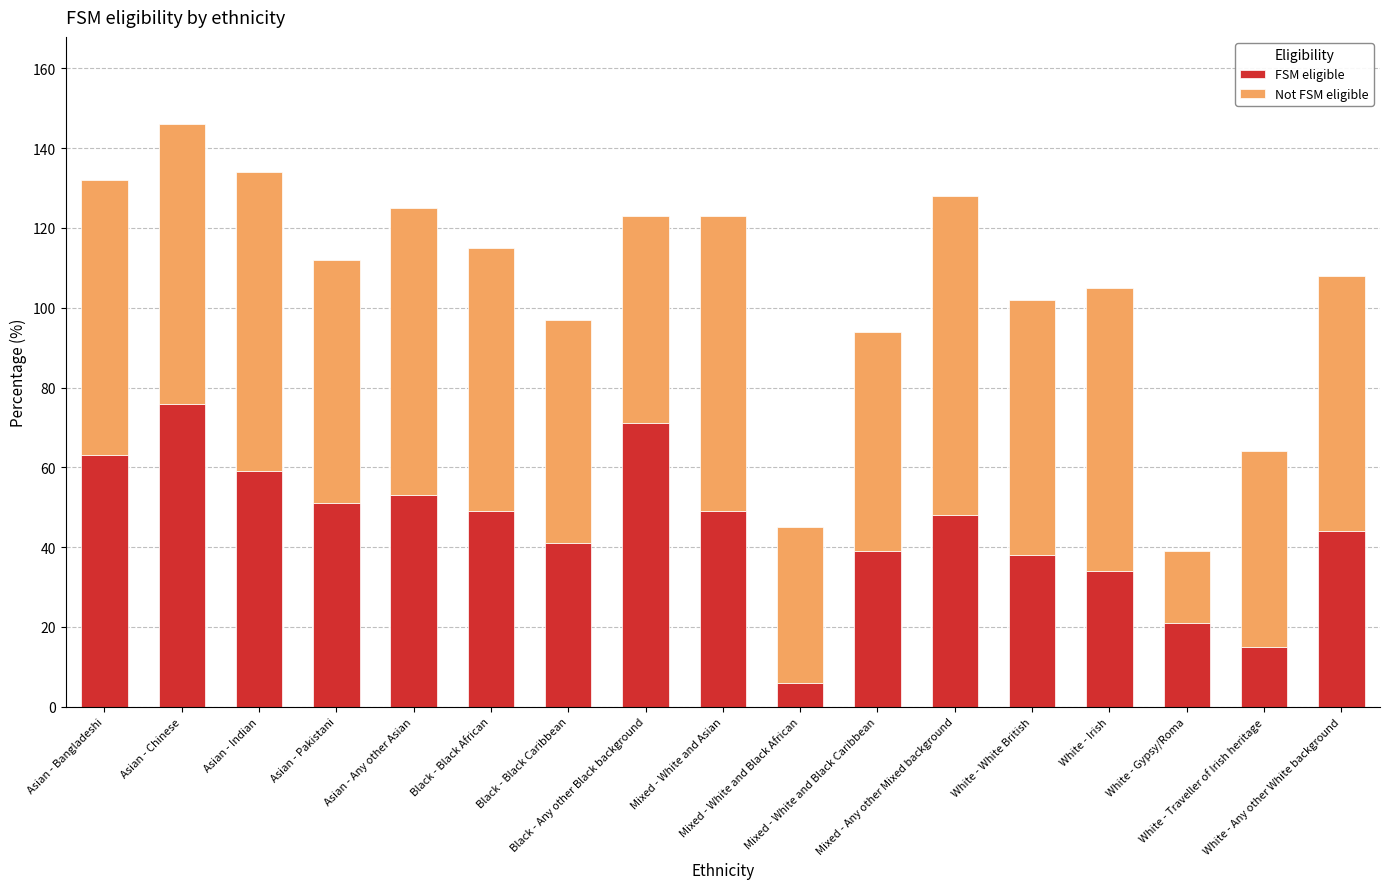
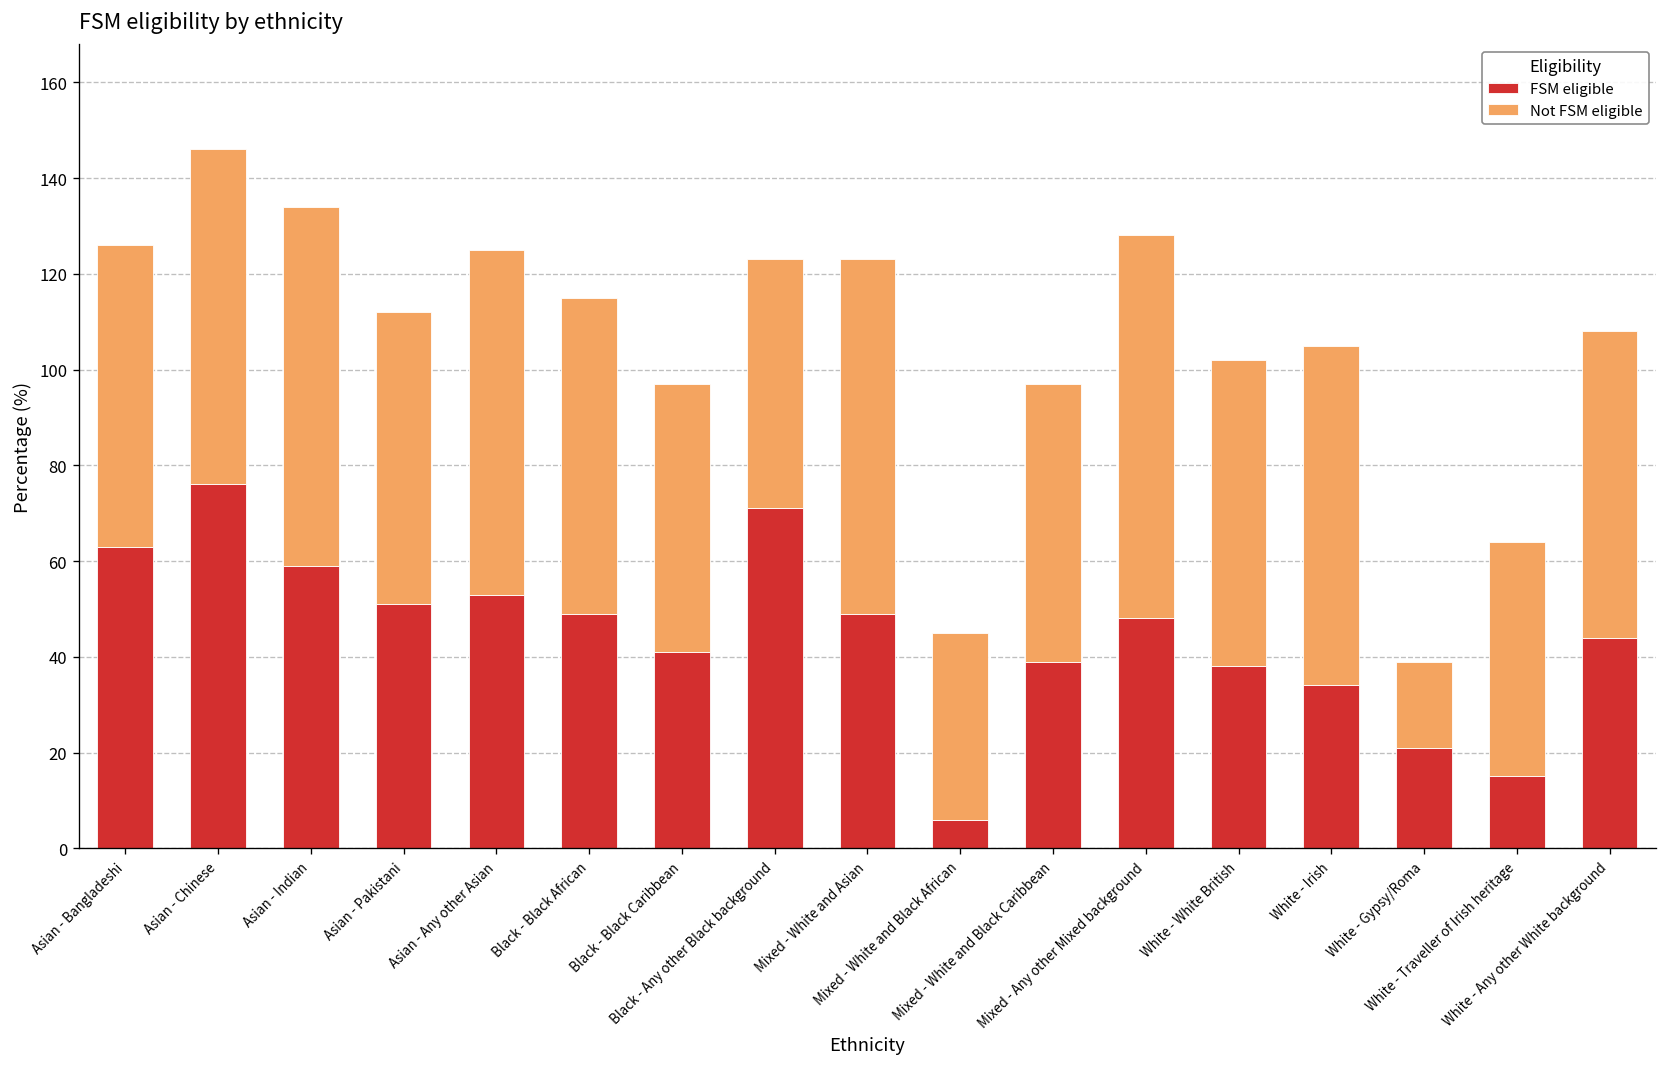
Not FSM eligible, Asian - Bangladeshi: 69 -> 63
Not FSM eligible, Mixed - White and Black Caribbean: 55 -> 58
